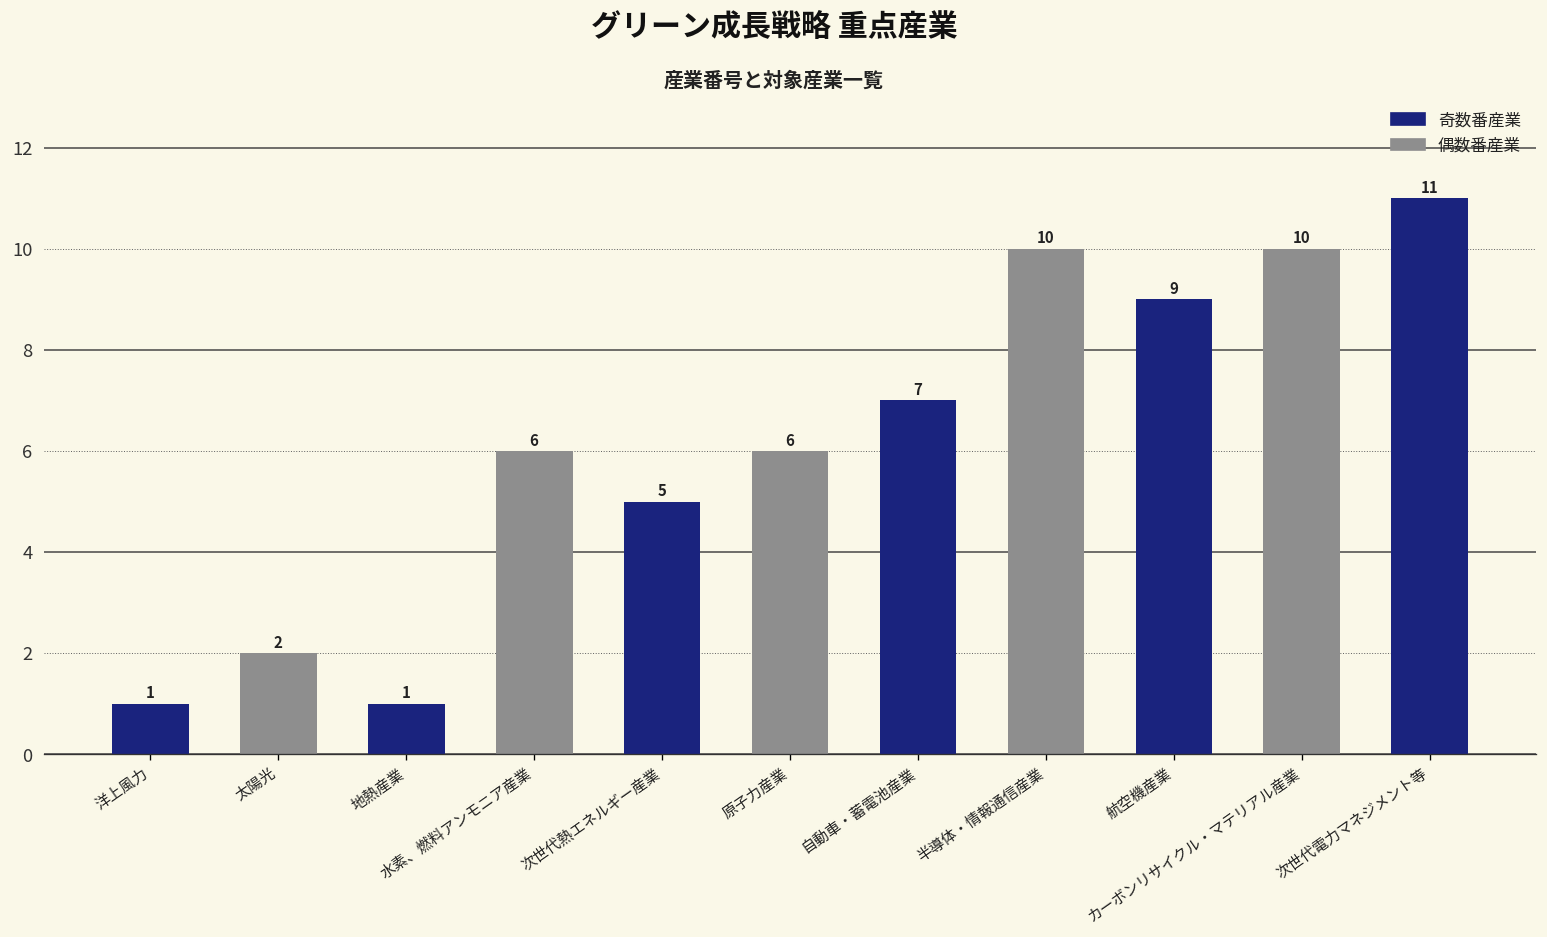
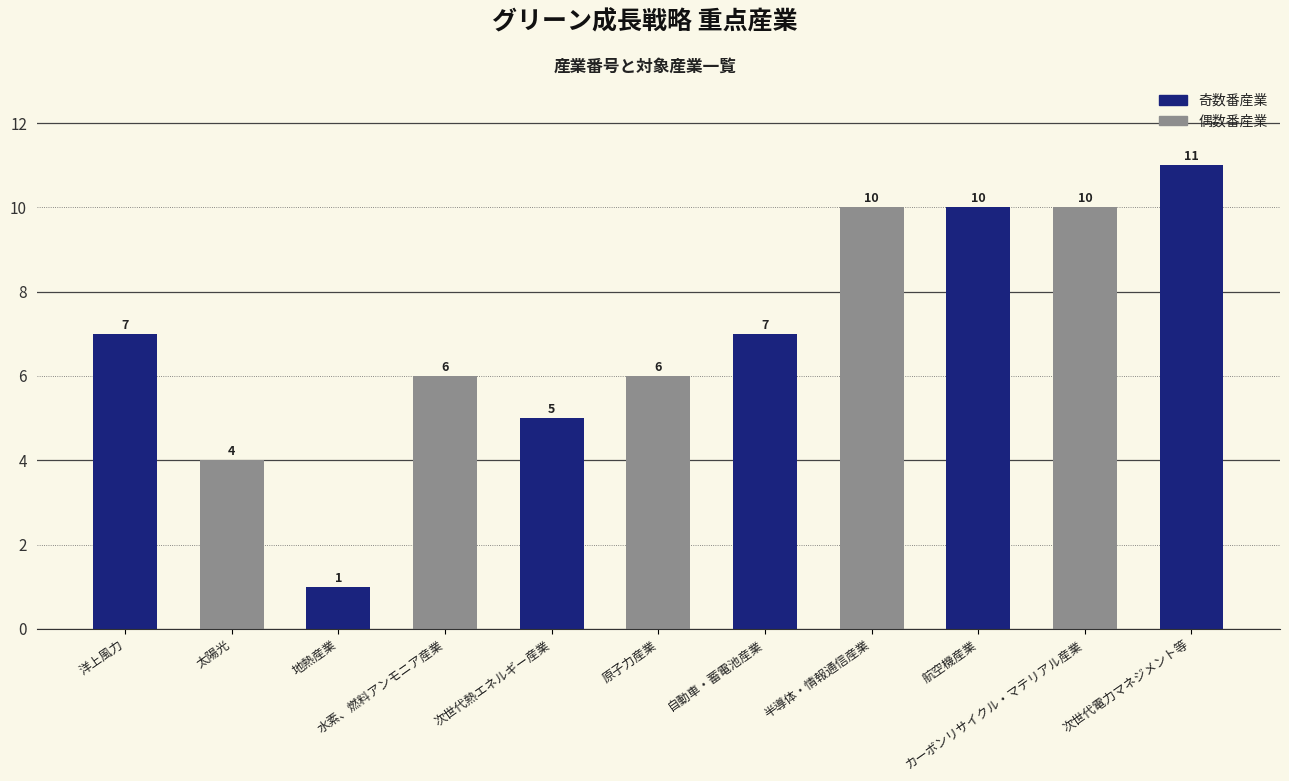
洋上風力: 1 -> 7
太陽光: 2 -> 4
航空機産業: 9 -> 10
